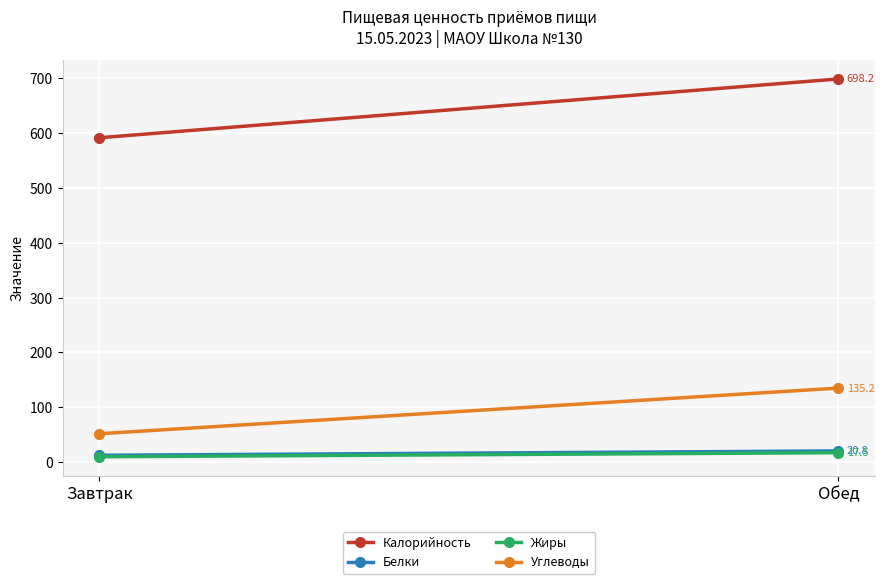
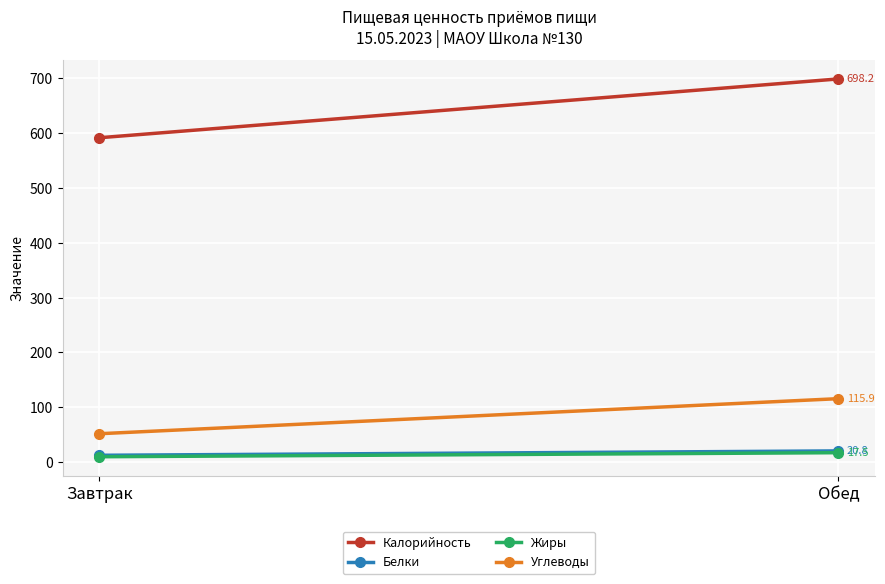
Углеводы, Обед: 135.2 -> 115.9
